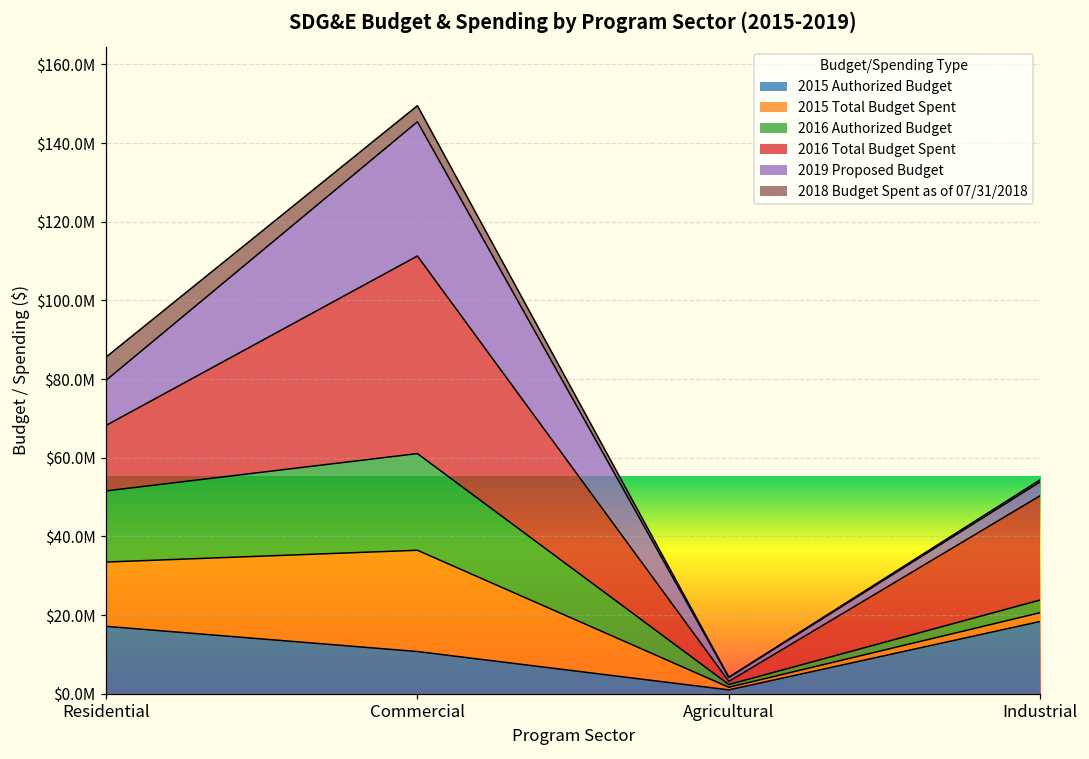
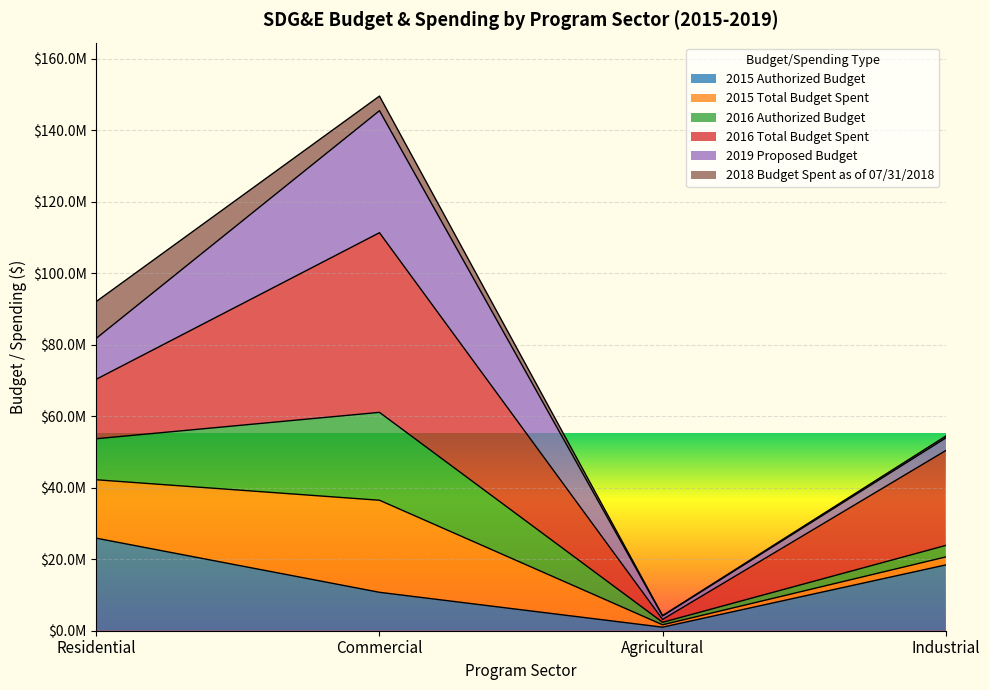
2015 Authorized Budget, Residential: $17000000 -> $26000000
2016 Authorized Budget, Residential: $18000000 -> $11000000
2018 Budget Spent as of 07/31/2018, Residential: $6000000 -> $10000000
